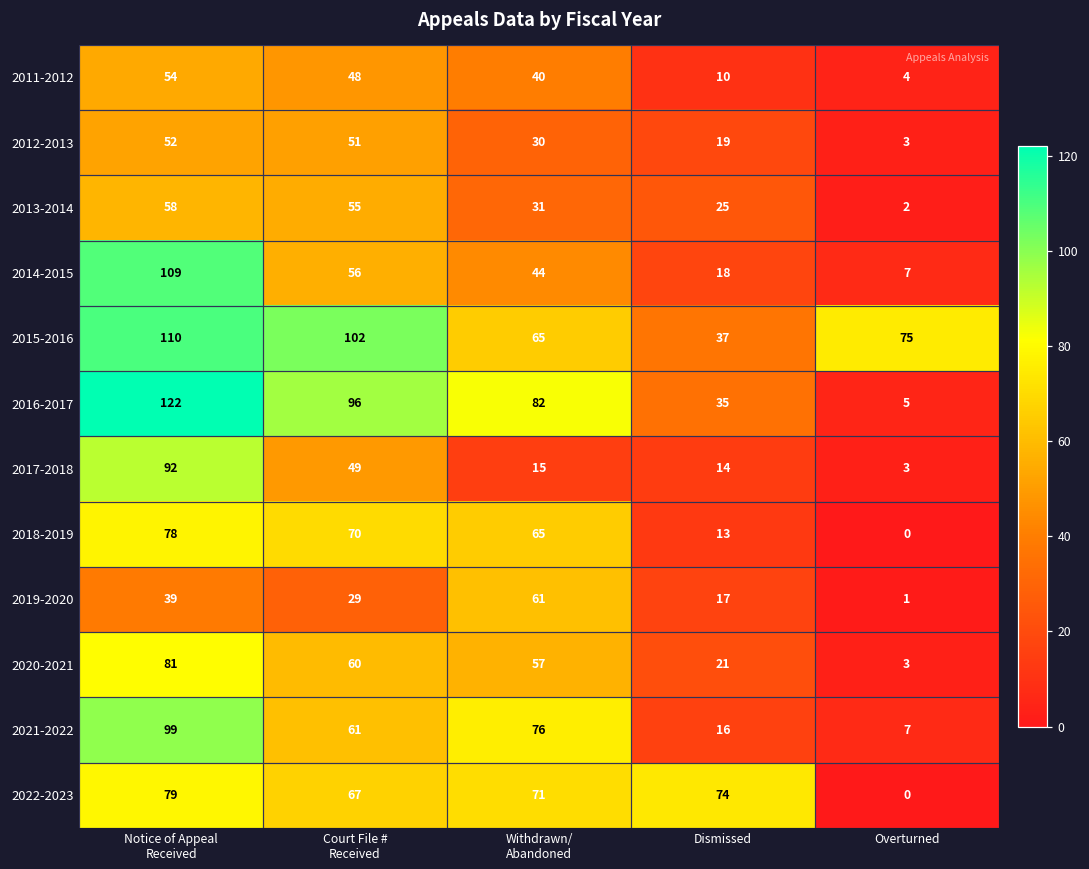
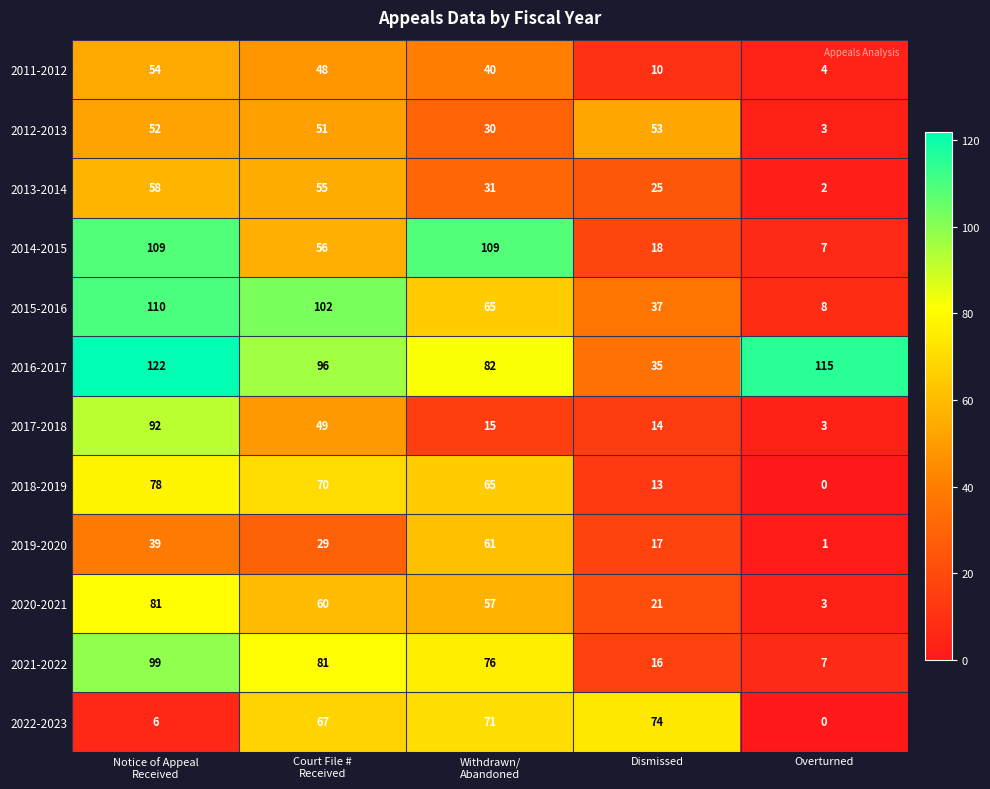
2012-2013, Dismissed: 19 -> 53
2014-2015, Withdrawn/ Abandoned: 44 -> 109
2015-2016, Overturned: 75 -> 8
2016-2017, Overturned: 5 -> 115
2021-2022, Court File # Received: 61 -> 81
2022-2023, Notice of Appeal Received: 79 -> 6
